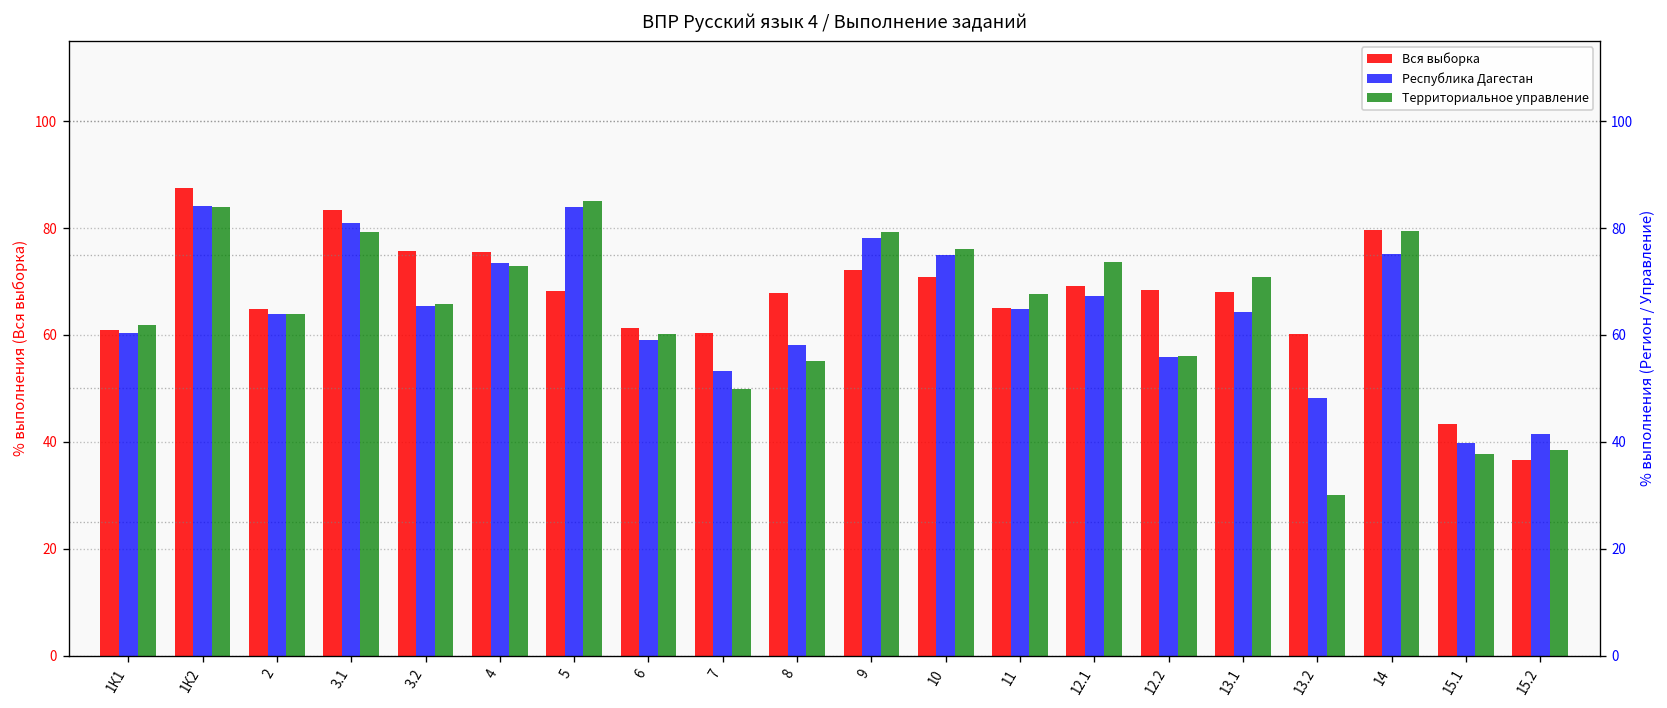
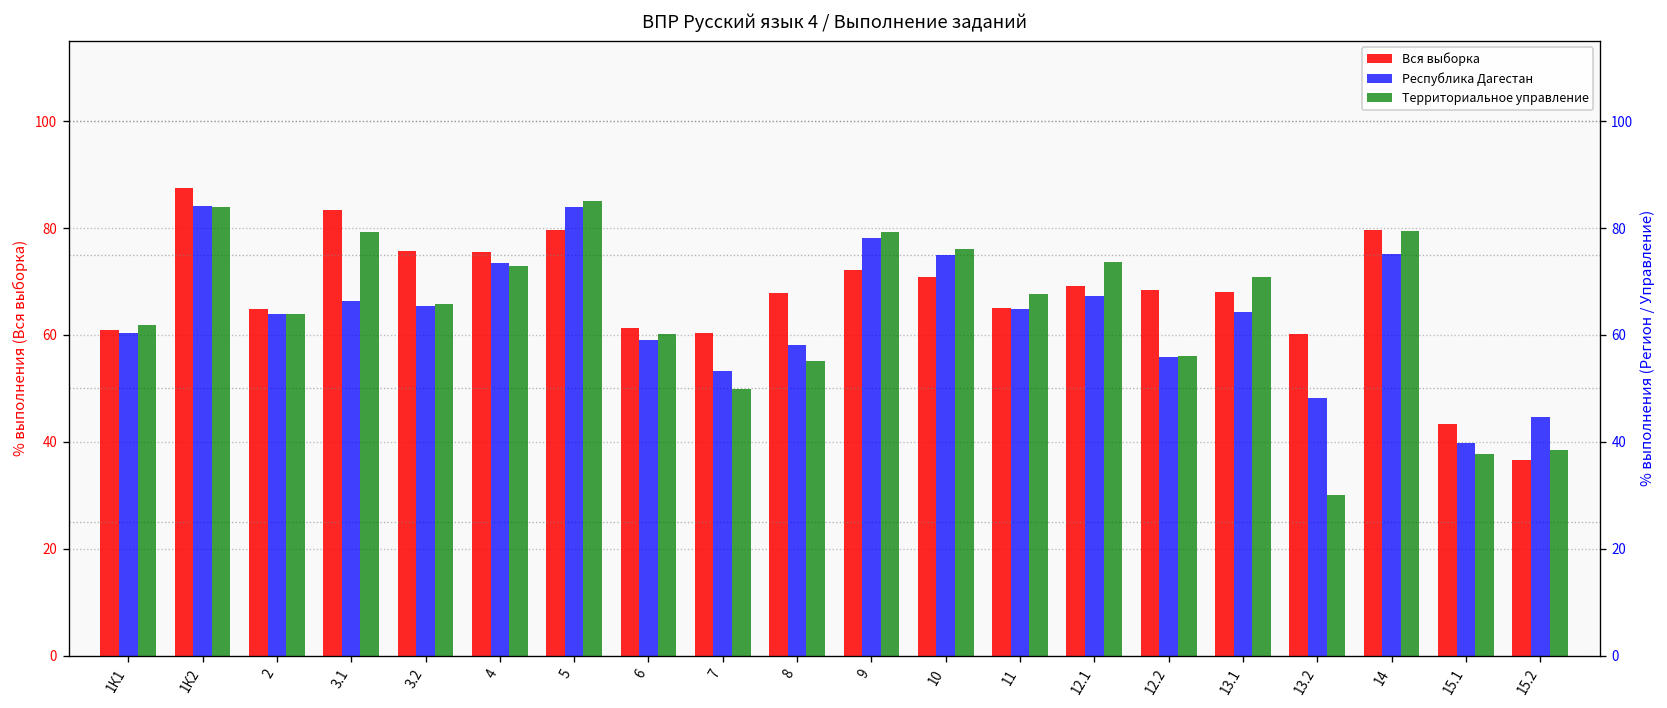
Вся выборка, 5: 68 -> 80
Республика Дагестан, 3.1: 81 -> 66
Республика Дагестан, 15.2: 41 -> 45
